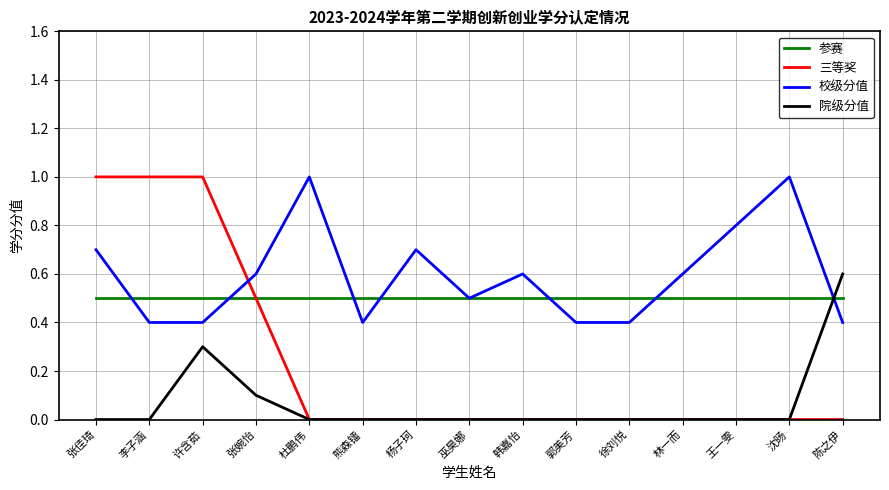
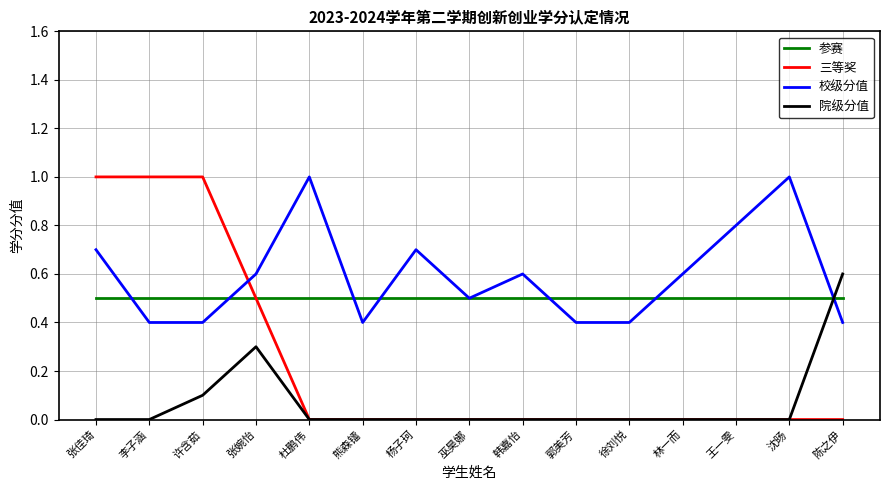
院级分值, 许含茹: 0.3 -> 0.1
院级分值, 张婉怡: 0.1 -> 0.3
